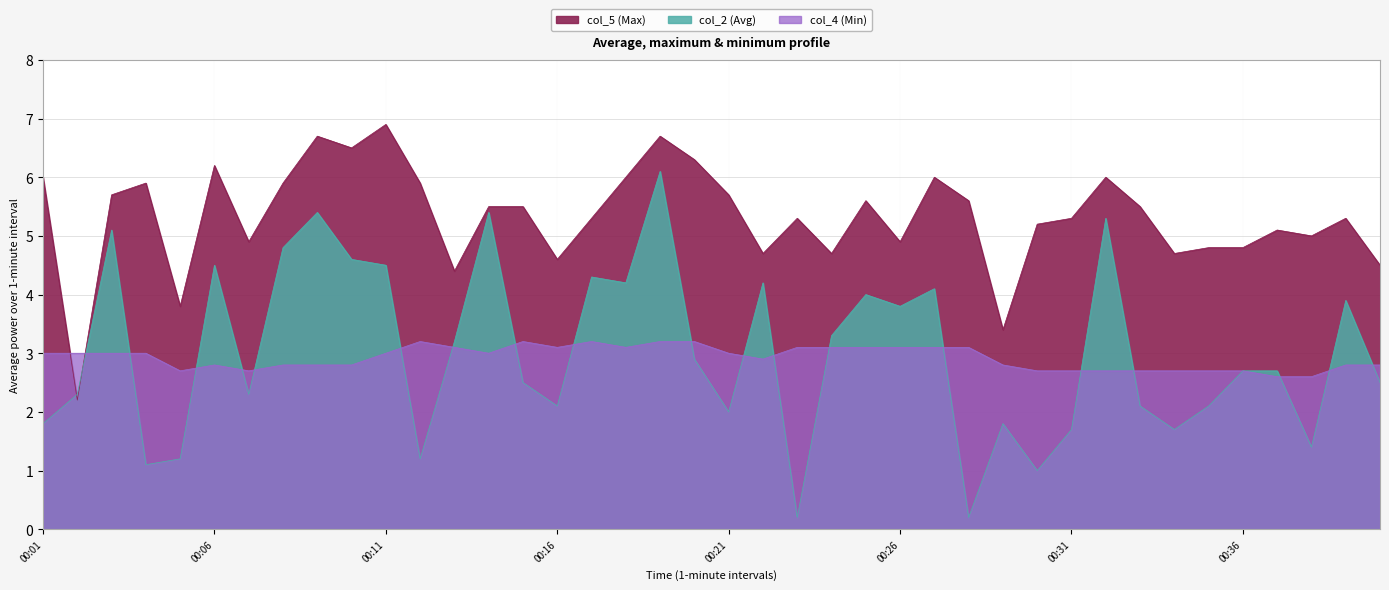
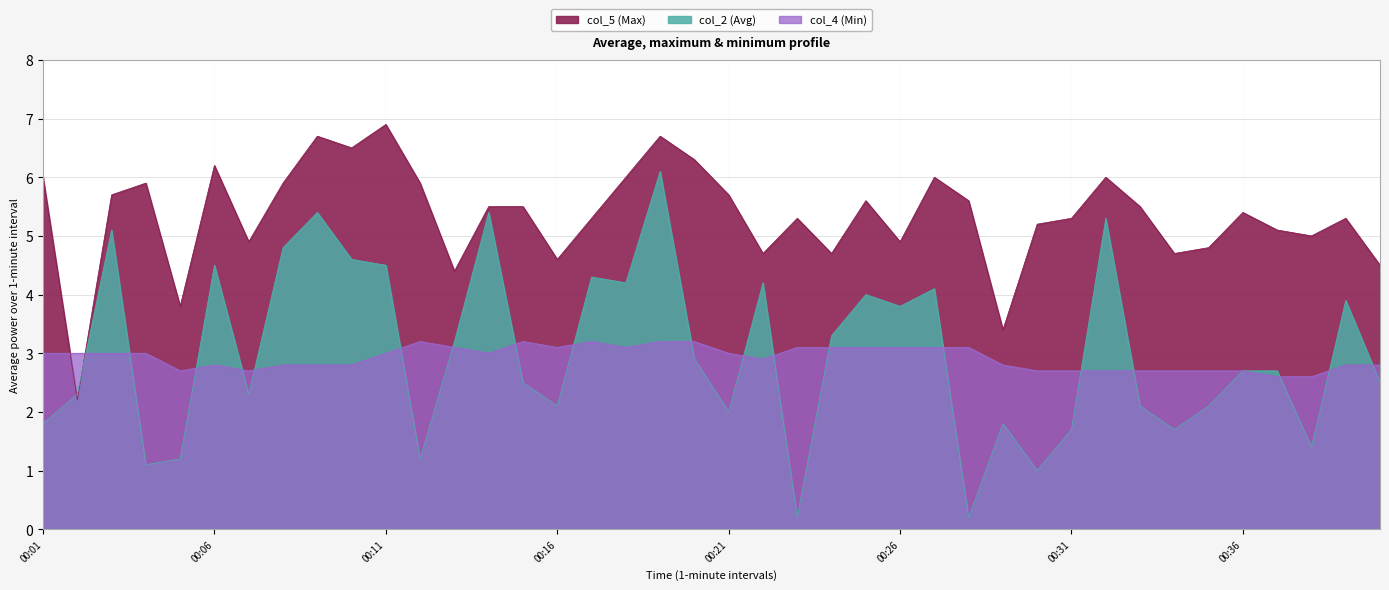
col_5 (Max), 00:36: 4.8 -> 5.4
